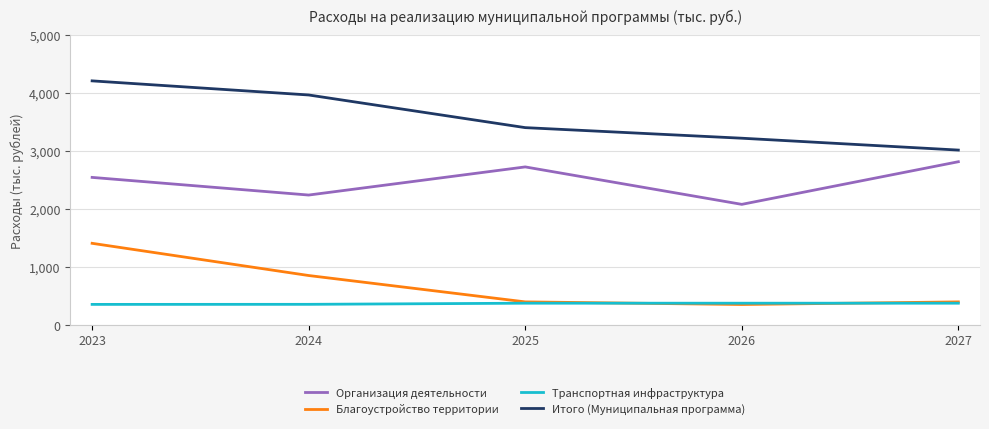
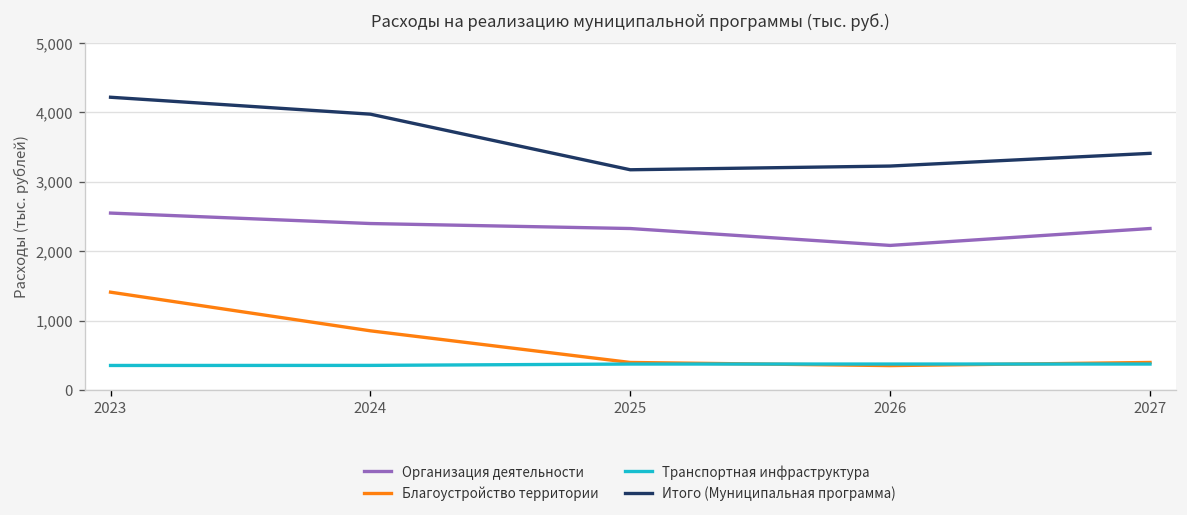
Организация деятельности, 2024: 2,200 -> 2,400
Организация деятельности, 2025: 2,700 -> 2,300
Итого (Муниципальная программа), 2025: 3,400 -> 3,200
Организация деятельности, 2027: 2,800 -> 2,300
Итого (Муниципальная программа), 2027: 3,000 -> 3,400
